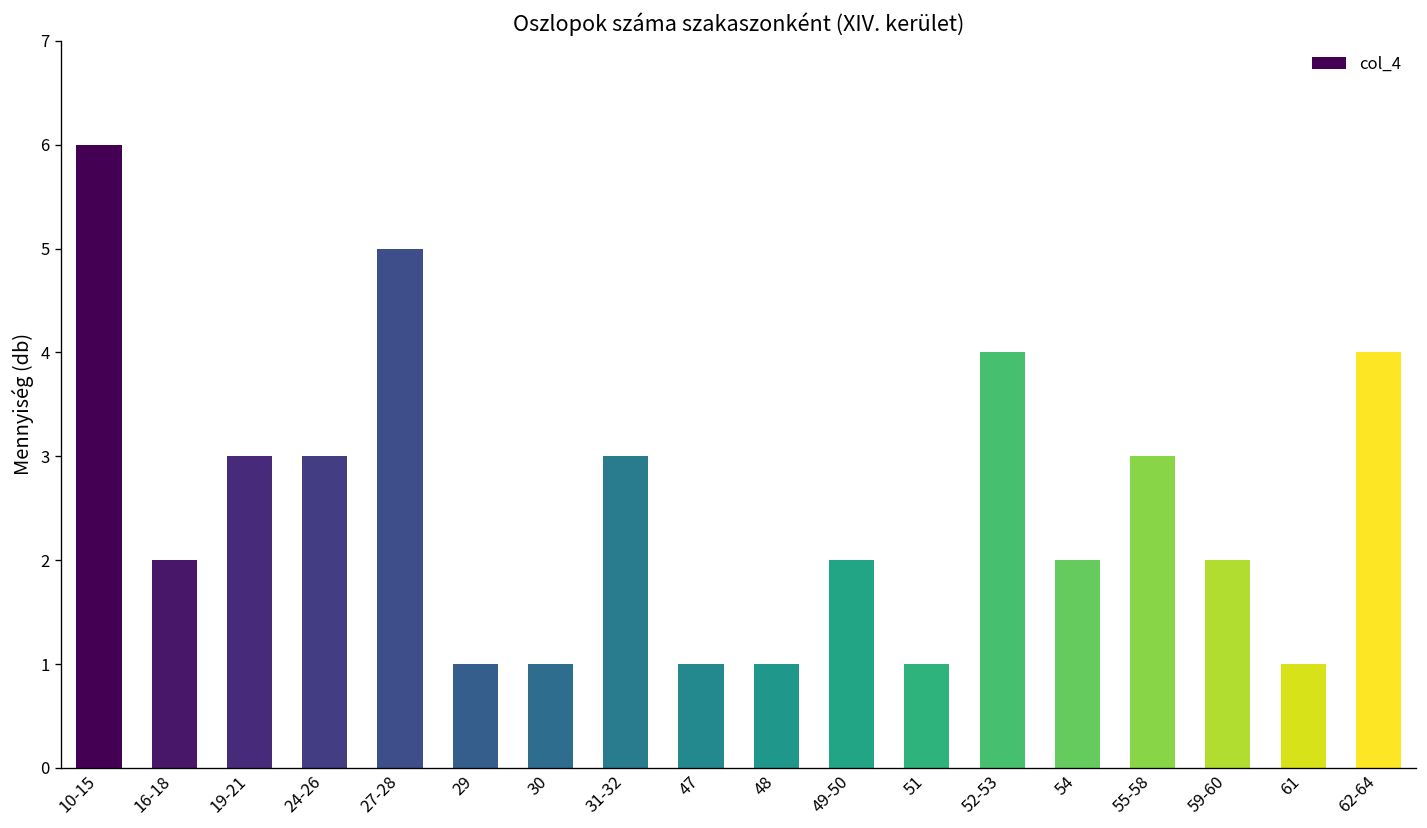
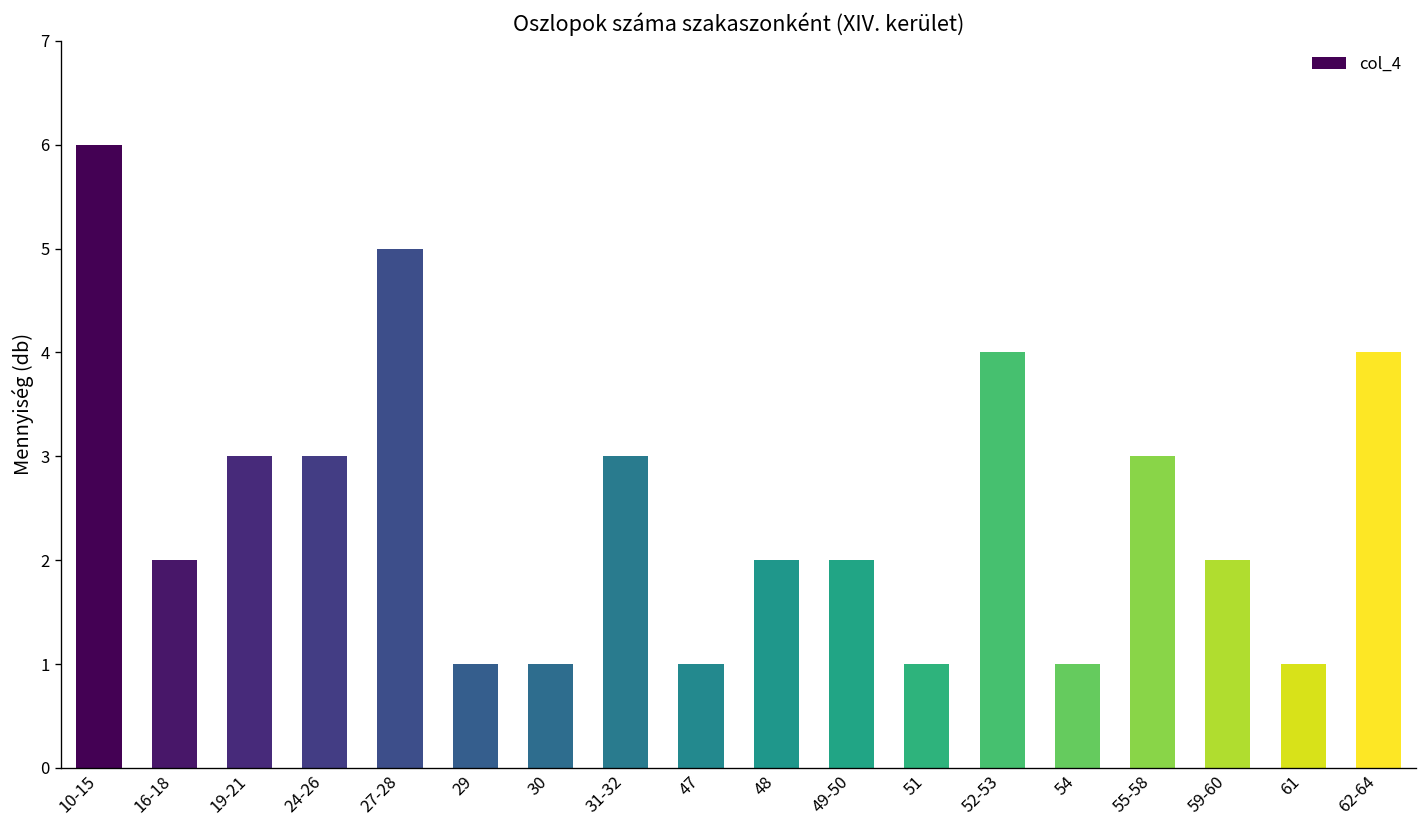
48: 1 -> 2
54: 2 -> 1
